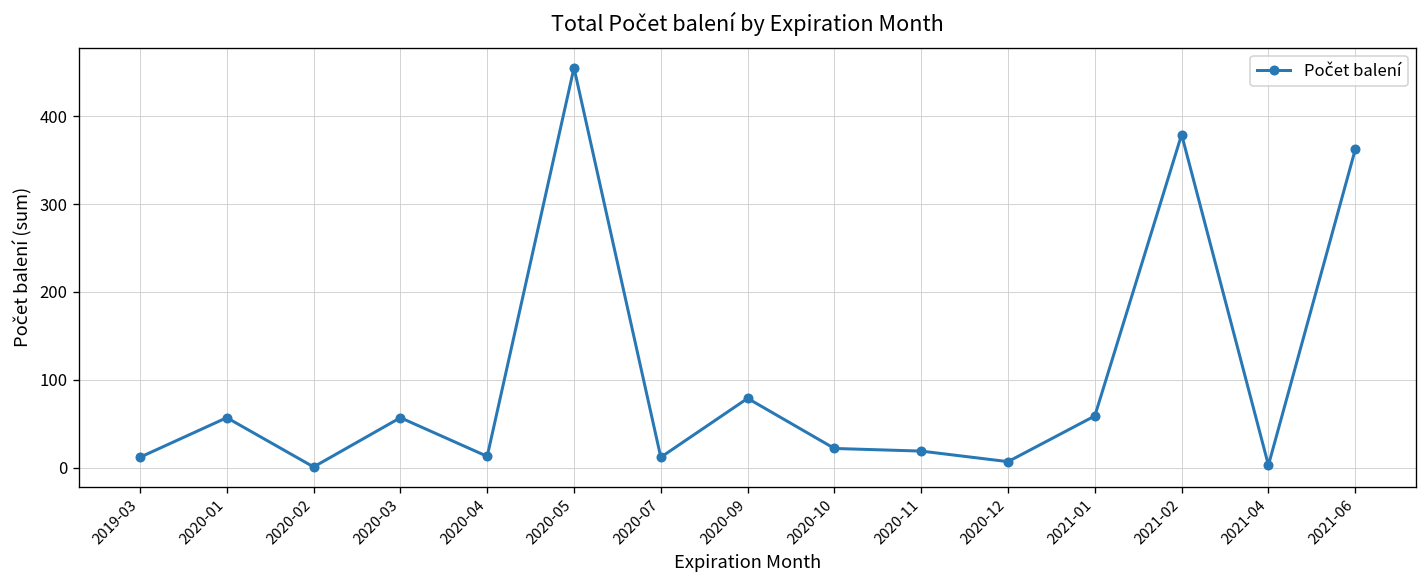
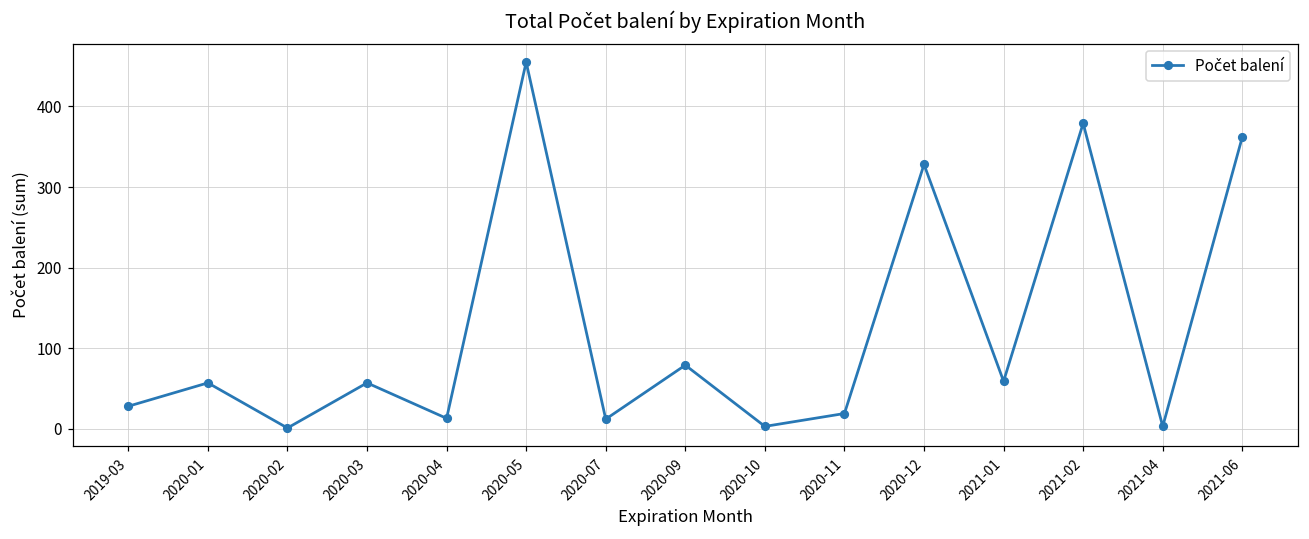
2019-03: 10 -> 30
2020-10: 20 -> 0
2020-12: 10 -> 330
